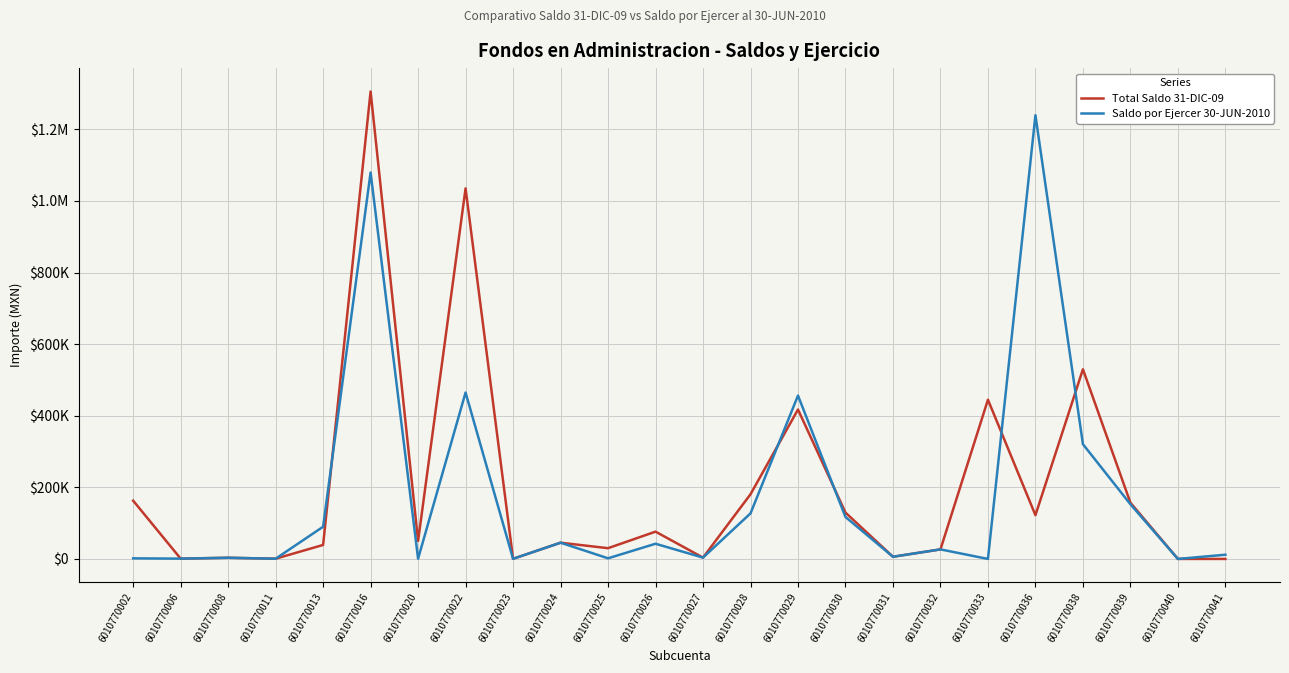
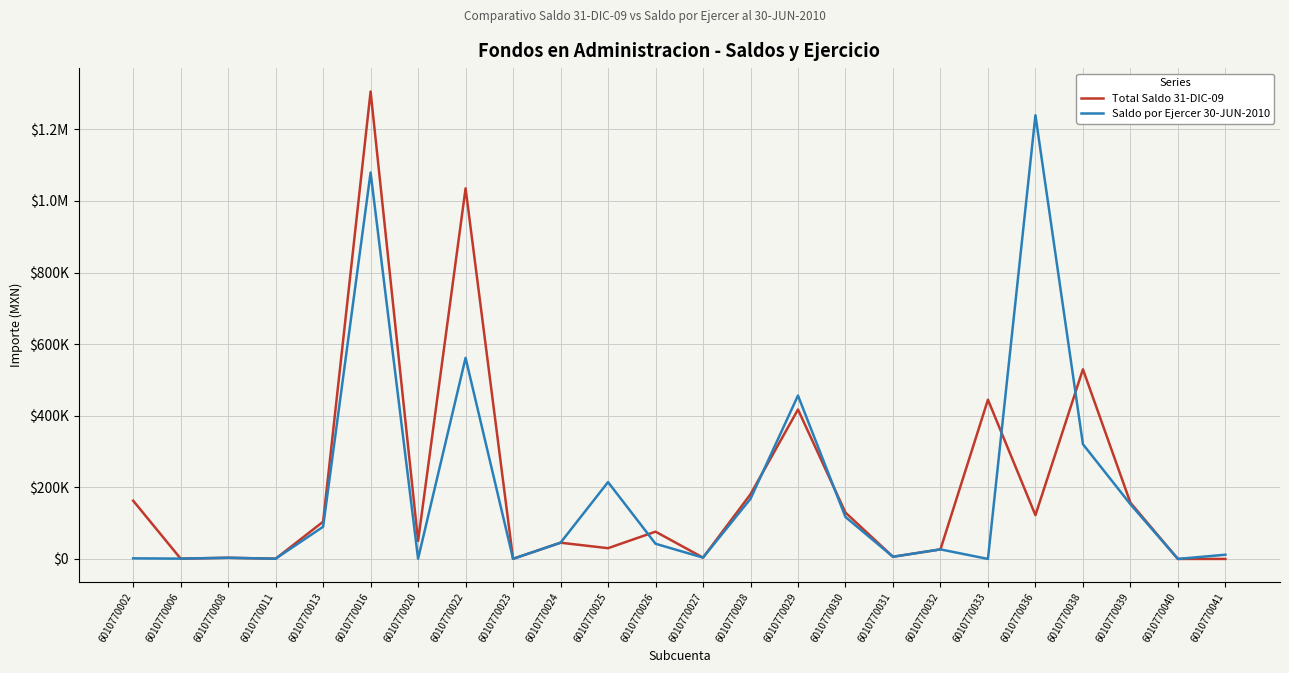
Total Saldo 31-DIC-09, 6010770013: $40000 -> $100000
Saldo por Ejercer 30-JUN-2010, 6010770022: $460000 -> $560000
Saldo por Ejercer 30-JUN-2010, 6010770025: $0 -> $210000
Saldo por Ejercer 30-JUN-2010, 6010770028: $130000 -> $170000
